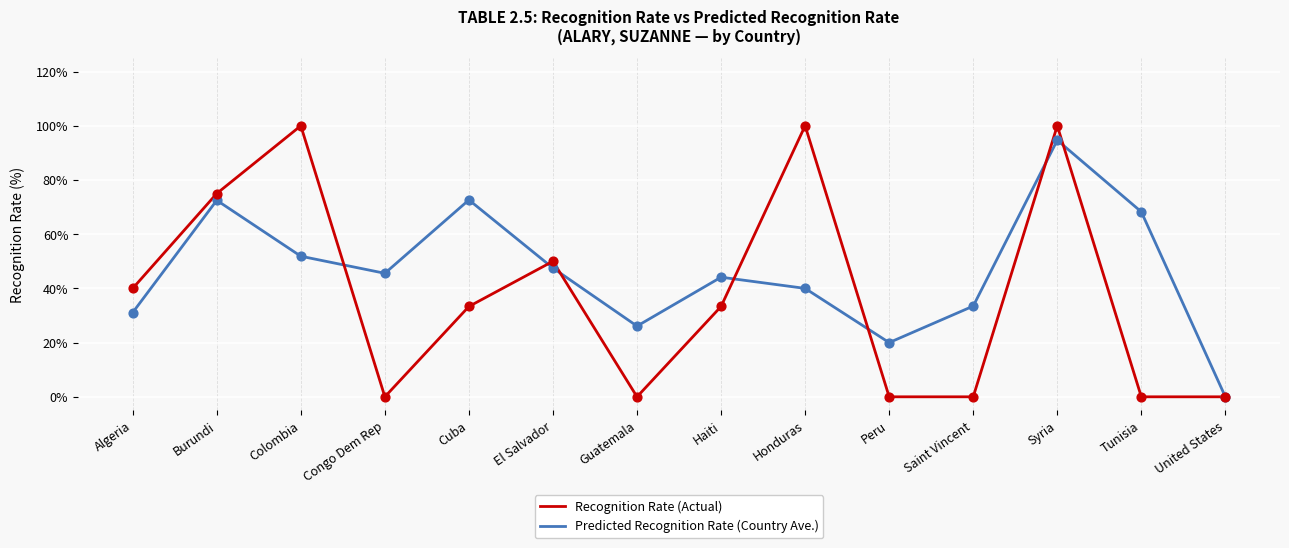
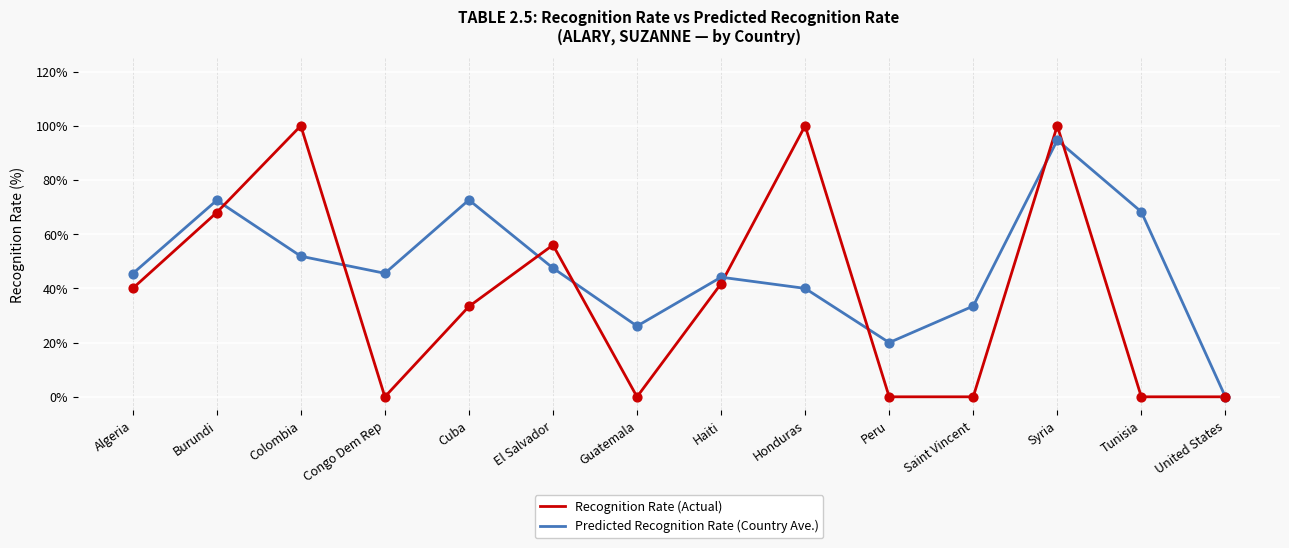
Predicted Recognition Rate (Country Ave.), Algeria: 31% -> 45%
Recognition Rate (Actual), Burundi: 75% -> 68%
Recognition Rate (Actual), El Salvador: 50% -> 56%
Recognition Rate (Actual), Haiti: 33% -> 42%
